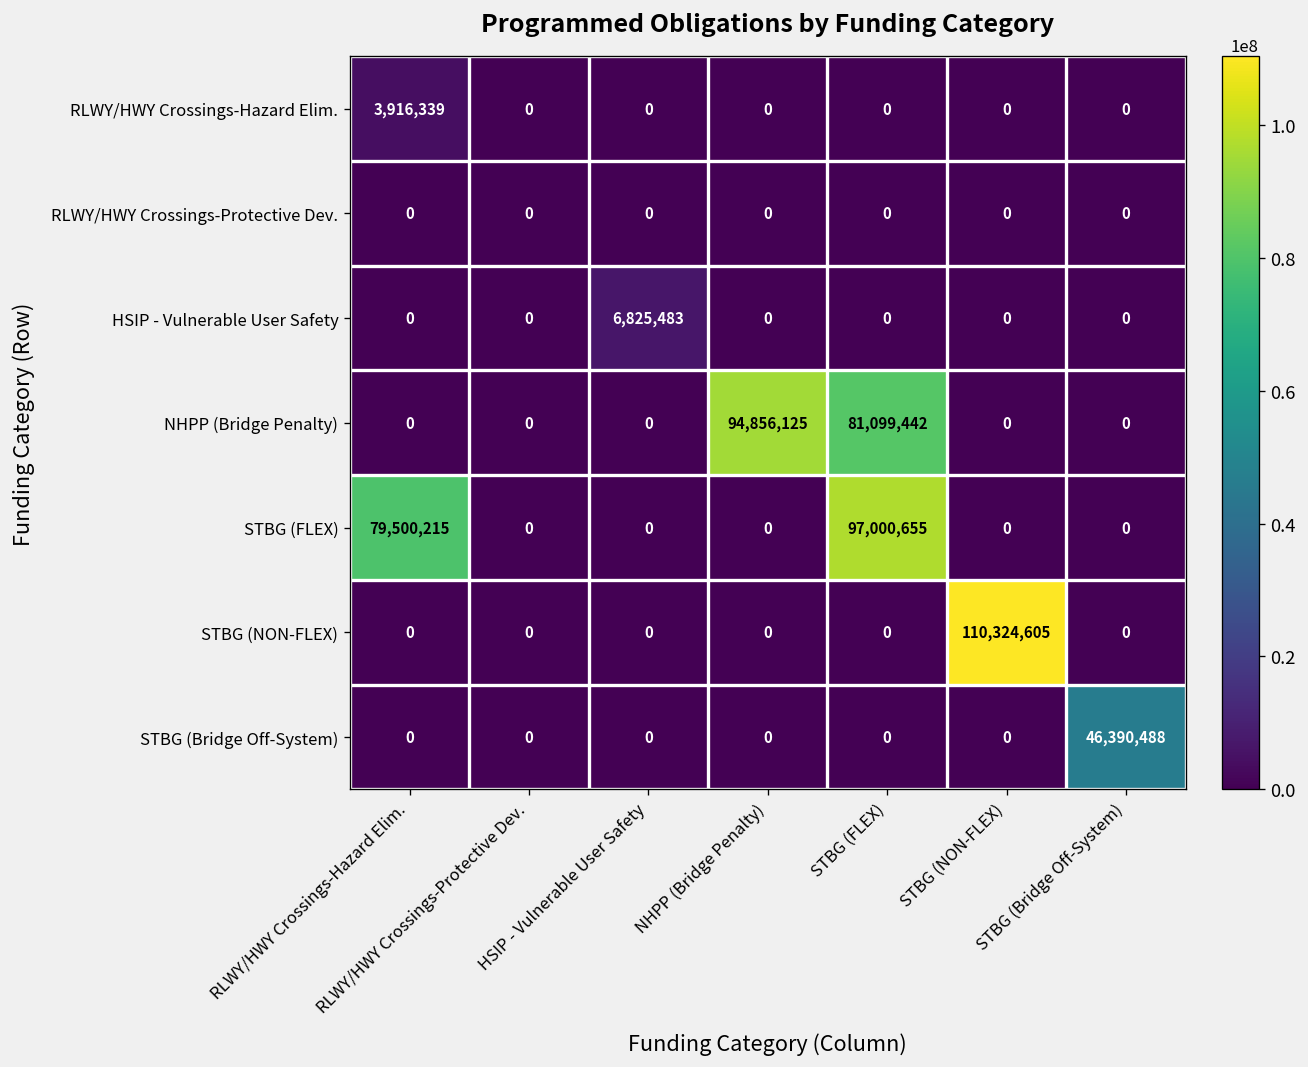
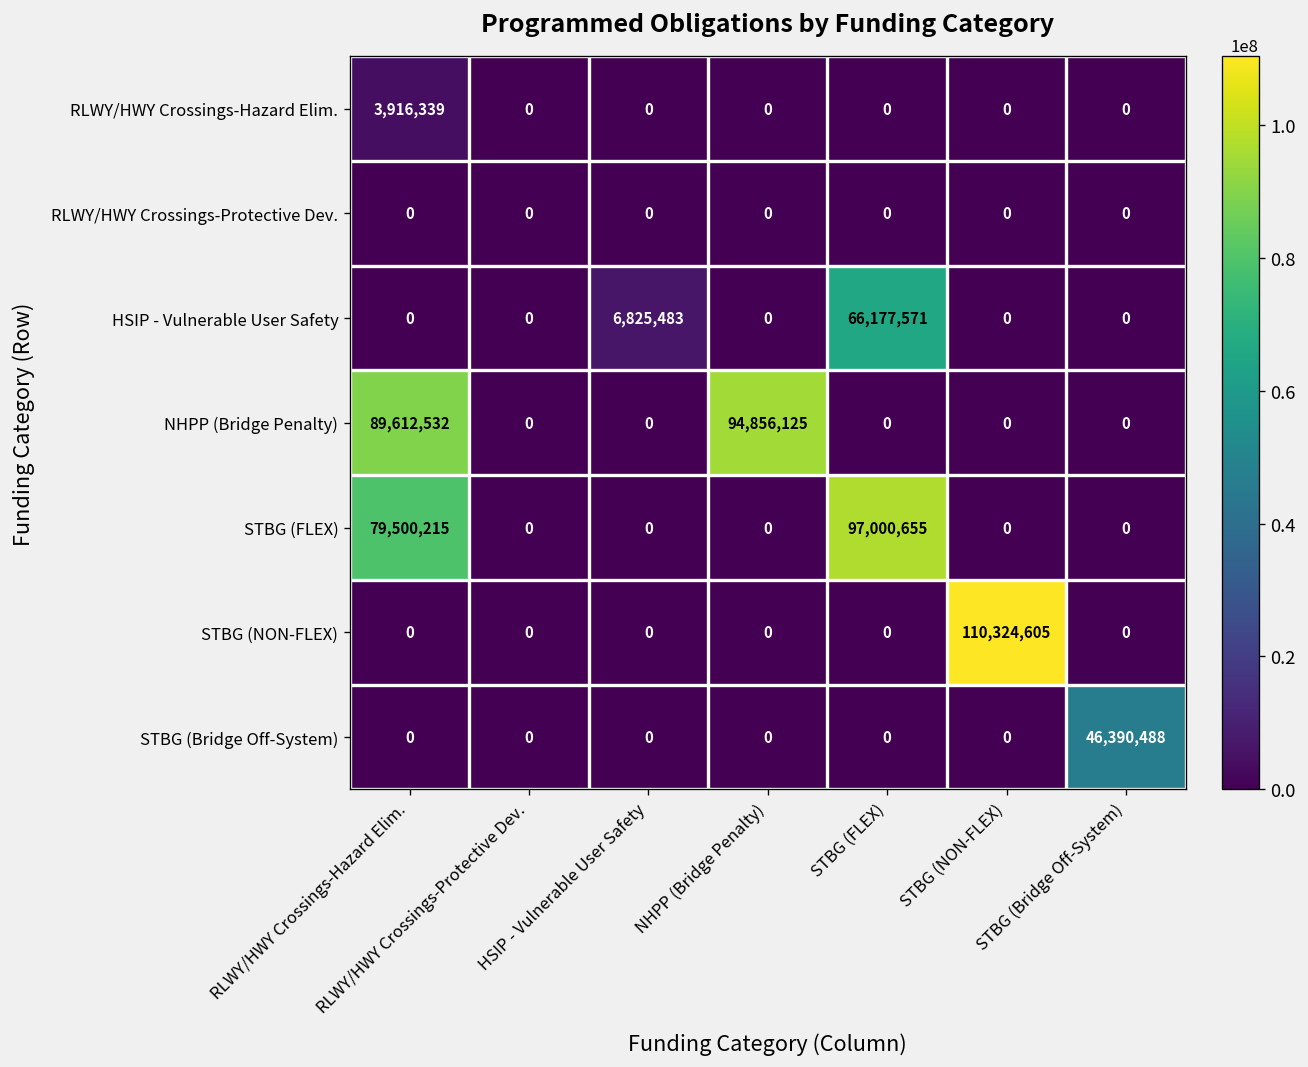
HSIP - Vulnerable User Safety, STBG (FLEX): 0 -> 66,177,571
NHPP (Bridge Penalty), RLWY/HWY Crossings-Hazard Elim.: 0 -> 89,612,532
NHPP (Bridge Penalty), STBG (FLEX): 81,099,442 -> 0
